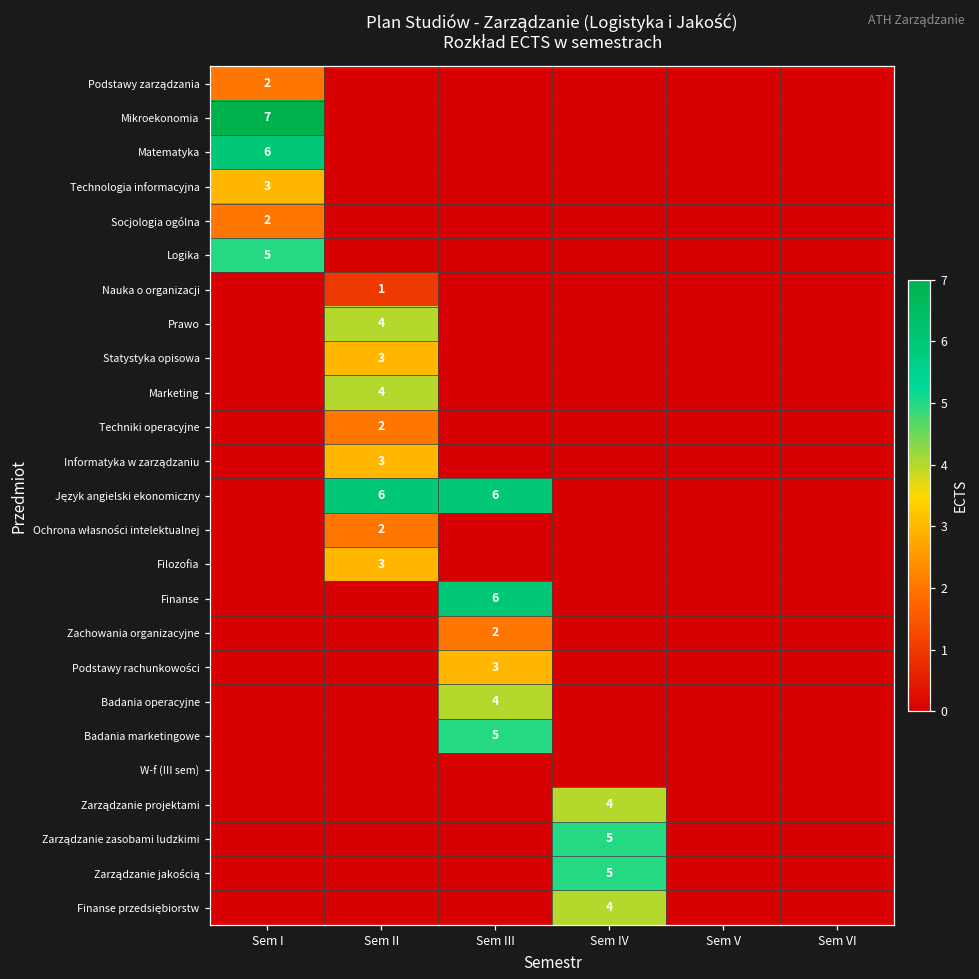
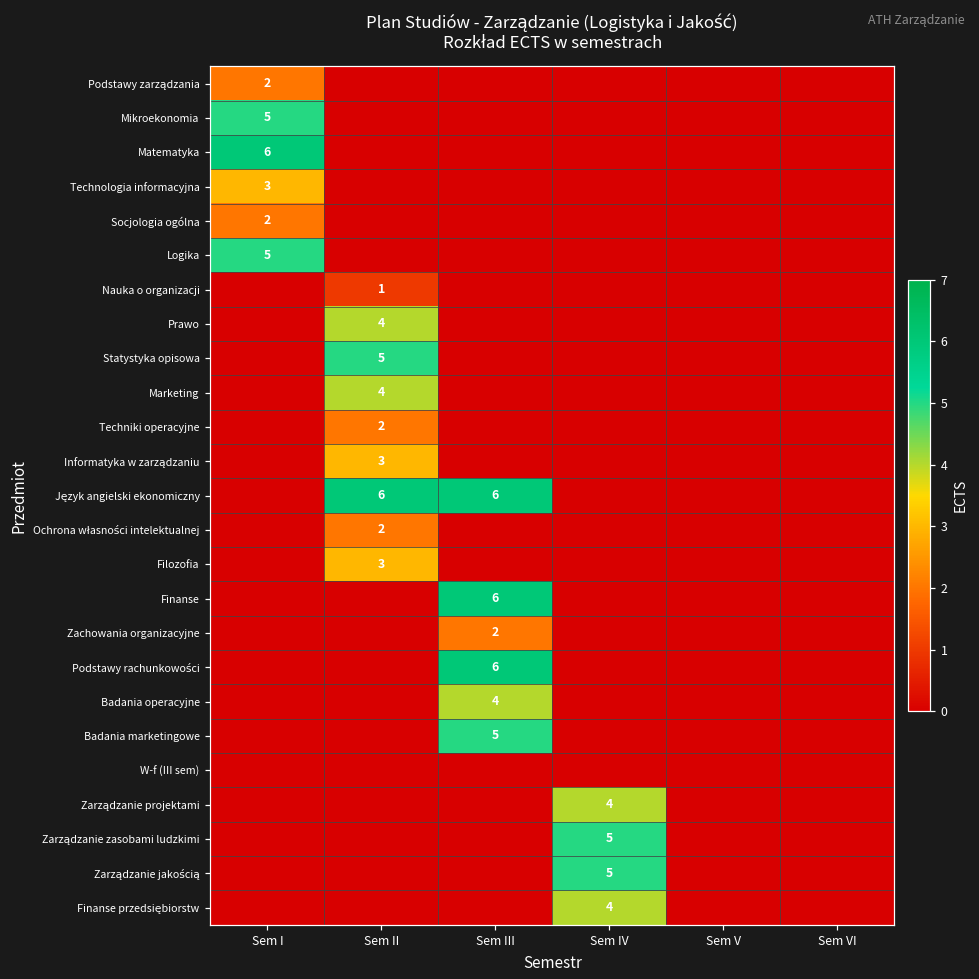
Mikroekonomia, Sem I: 7 -> 5
Statystyka opisowa, Sem II: 3 -> 5
Podstawy rachunkowości, Sem III: 3 -> 6
